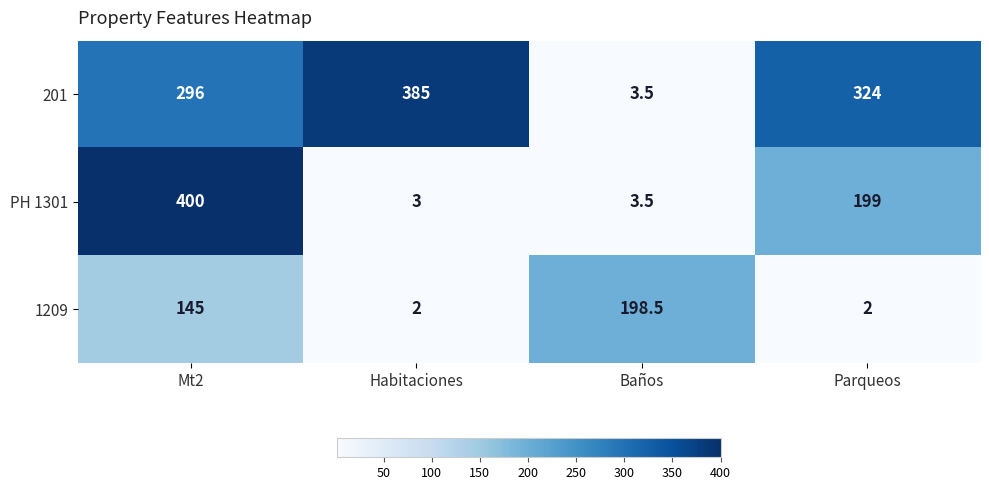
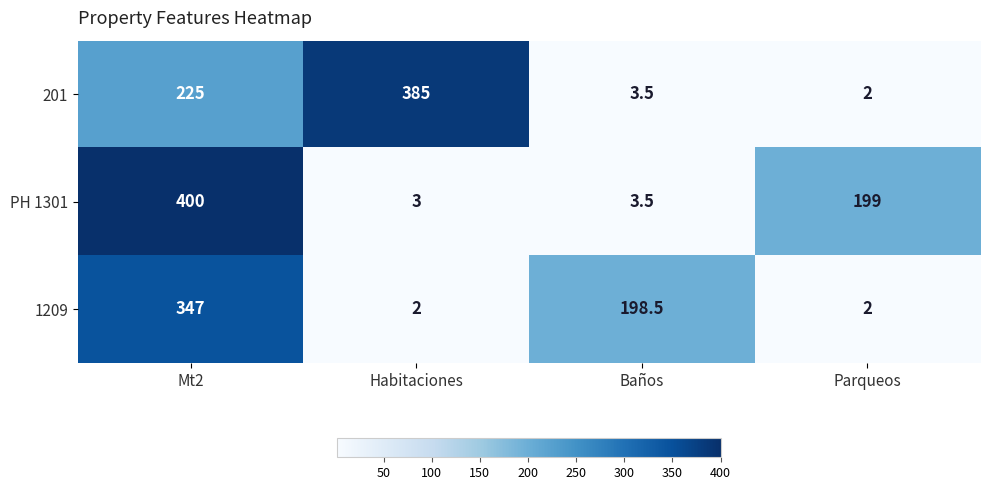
201, Mt2: 296 -> 225
201, Parqueos: 324 -> 2
1209, Mt2: 145 -> 347
